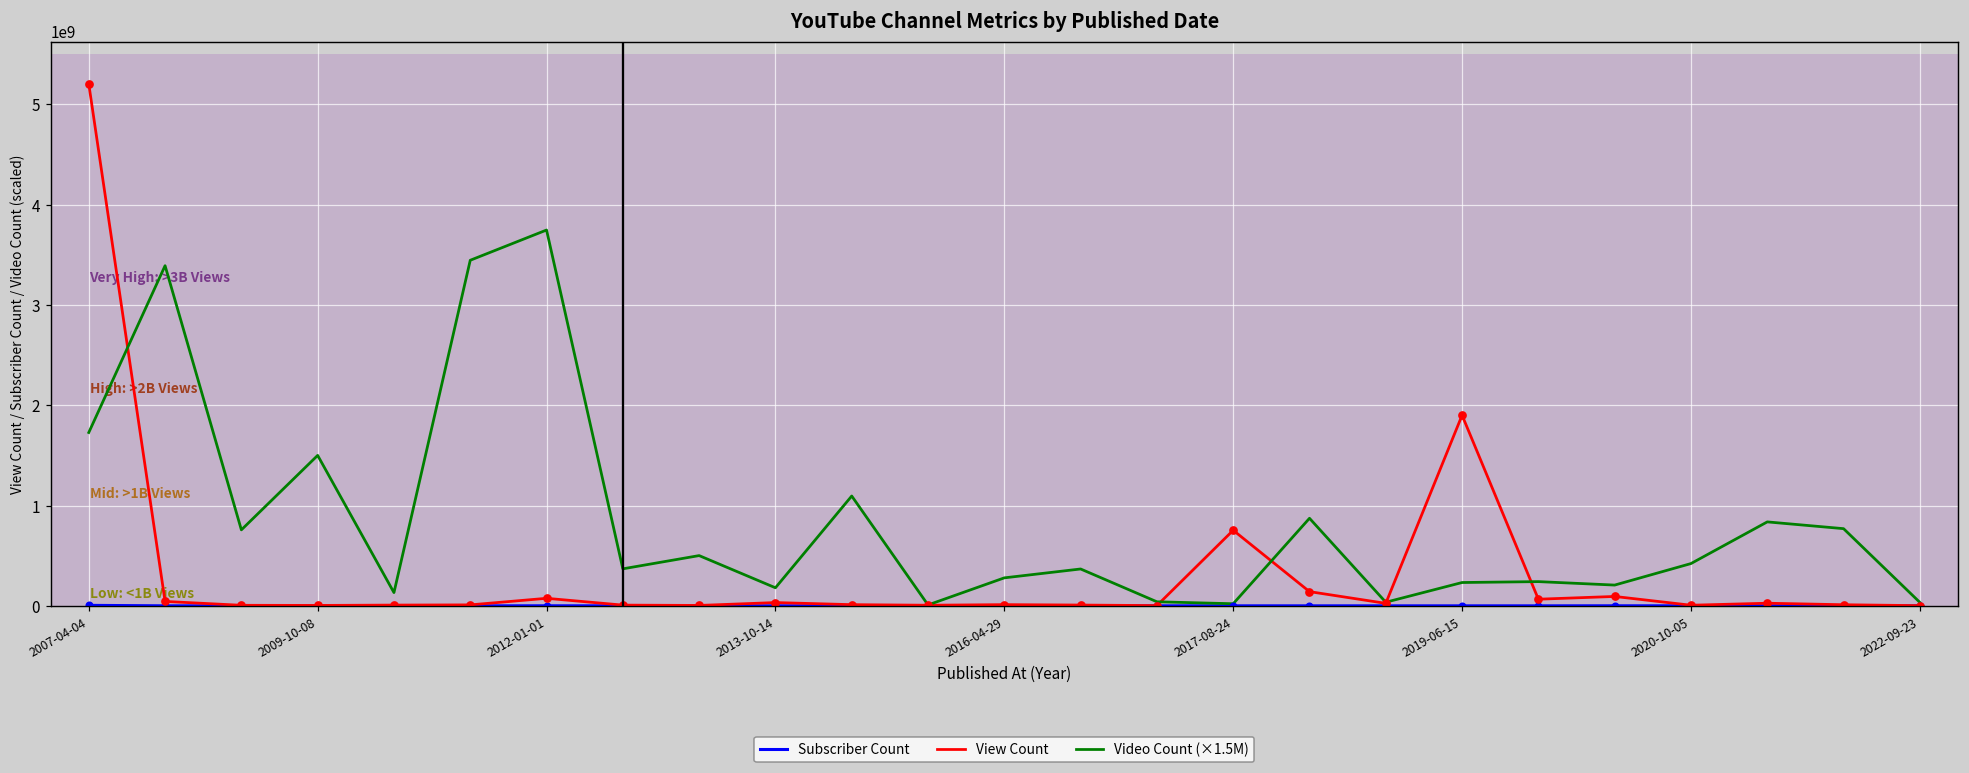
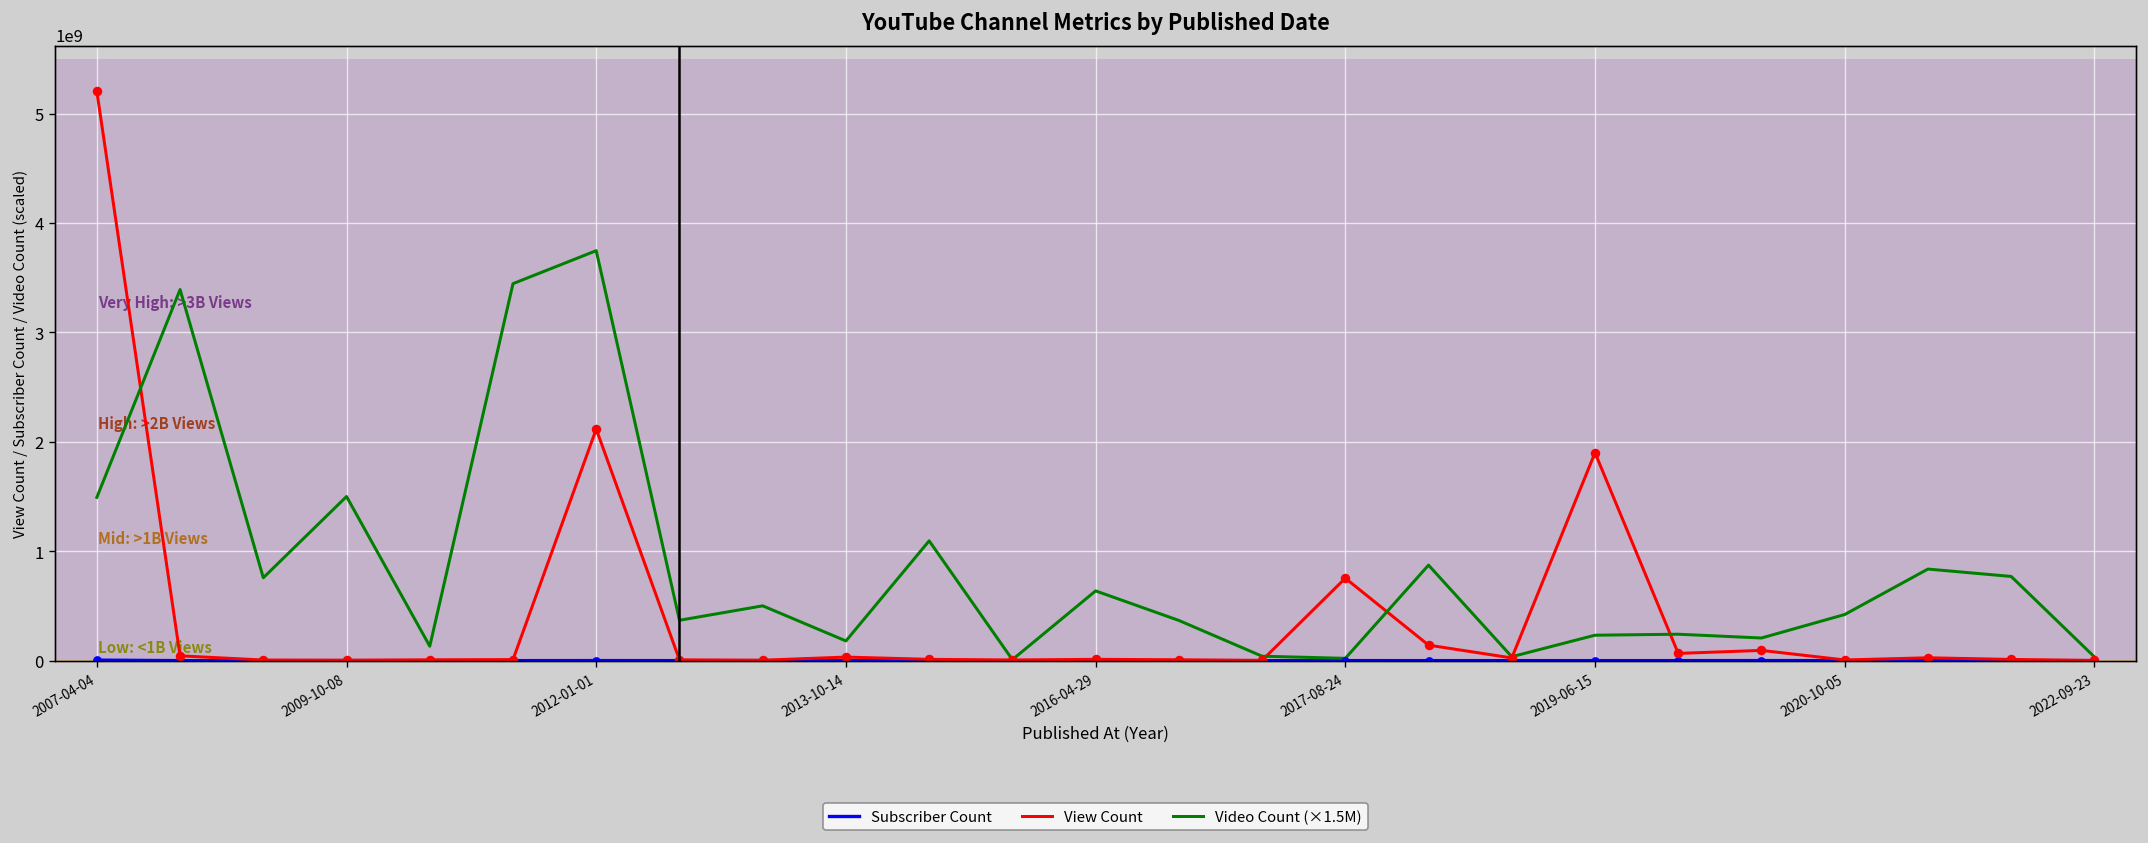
Video Count (×1.5M), 2007-04-04: 1700000000 -> 1500000000
View Count, 2012-01-01: 100000000 -> 2100000000
Video Count (×1.5M), 2016-04-29: 300000000 -> 600000000
